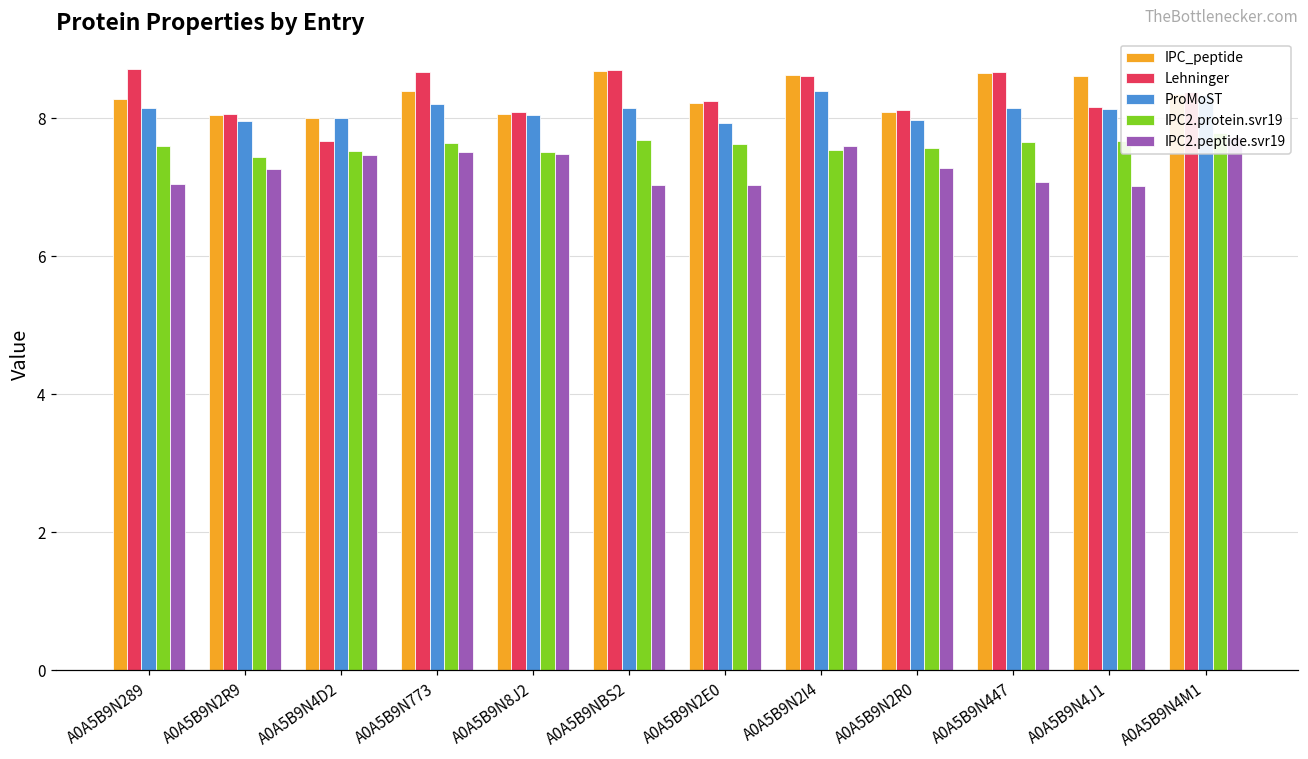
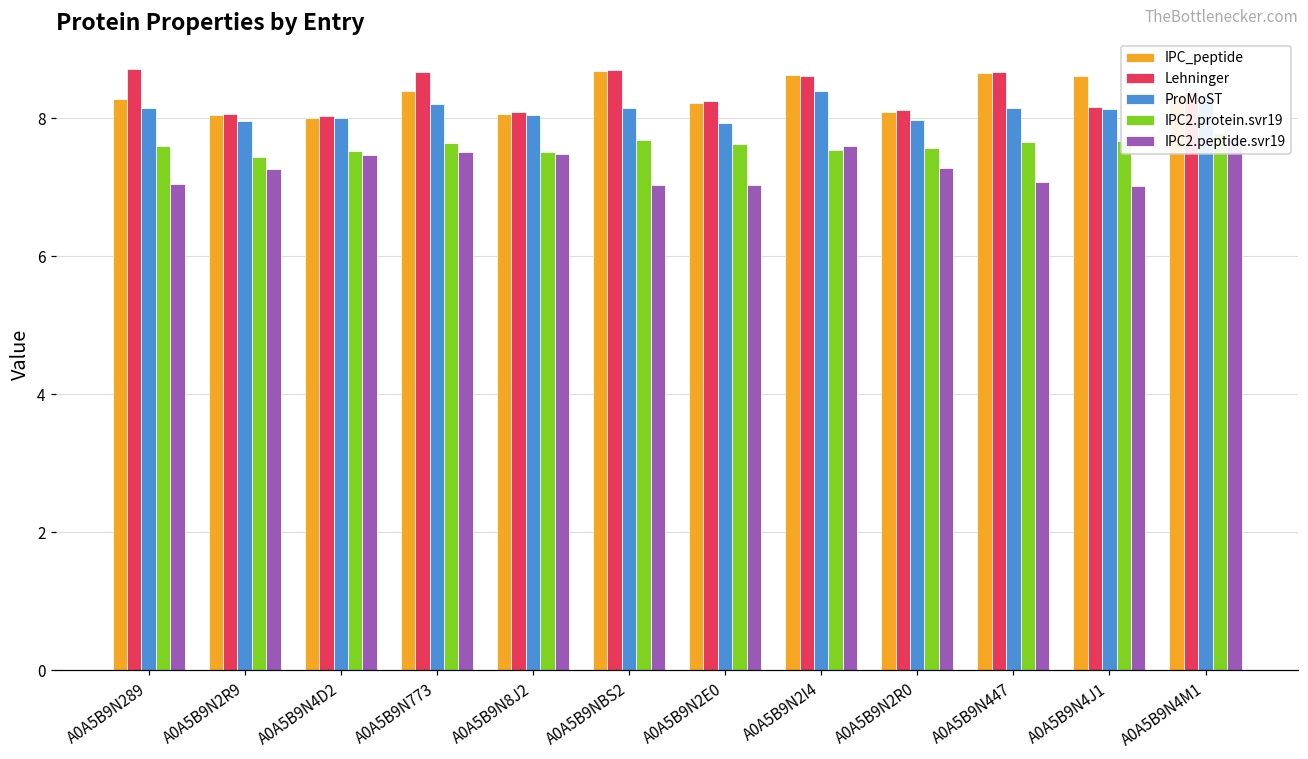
Lehninger, A0A5B9N4D2: 7.7 -> 8.0
